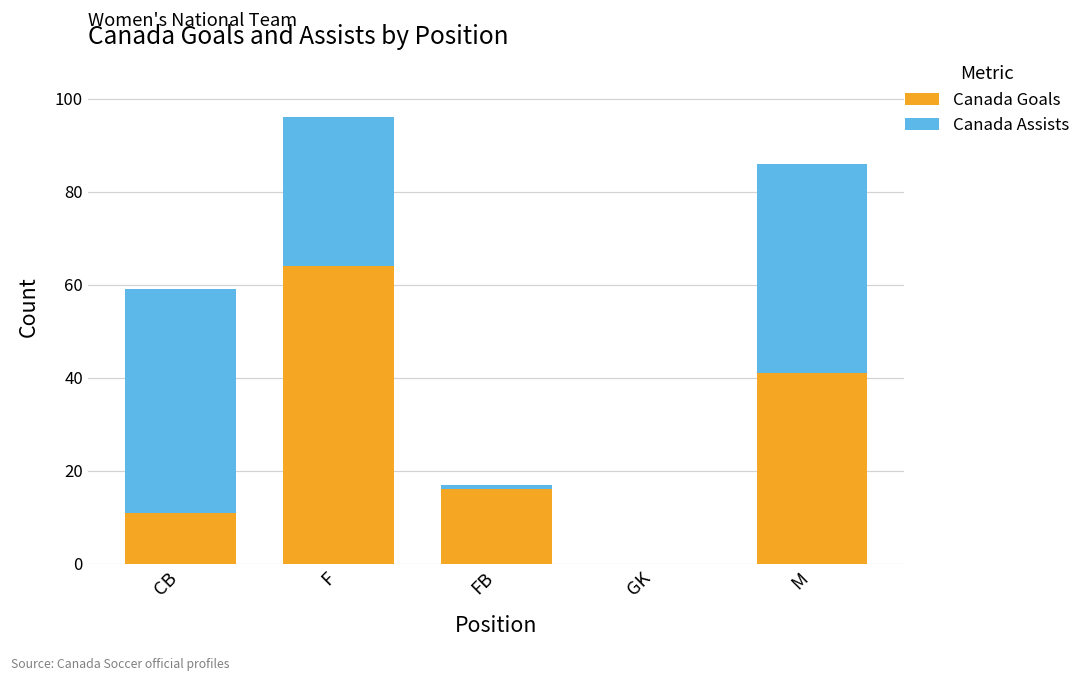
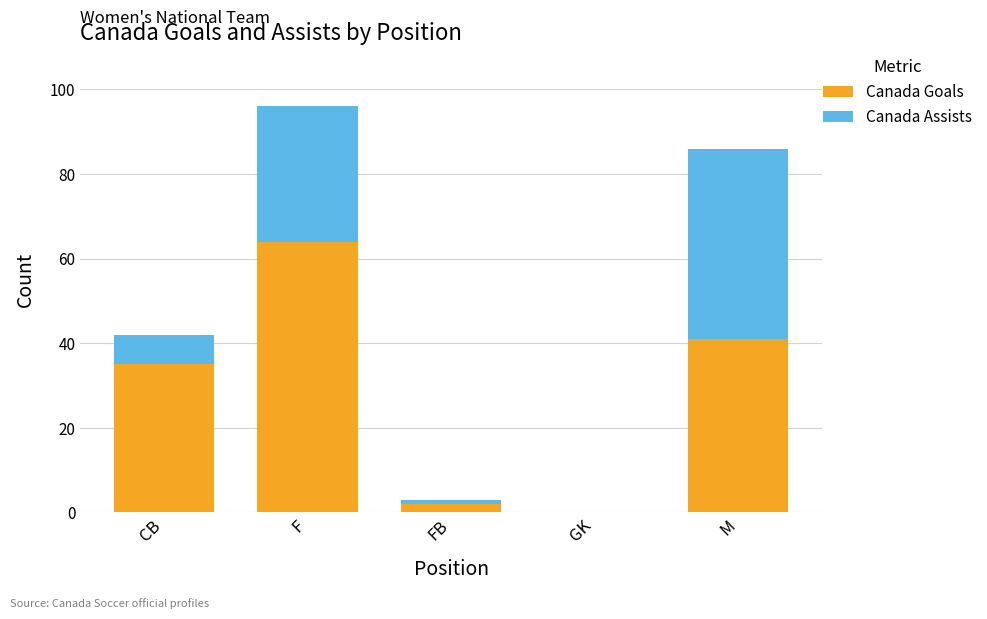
Canada Goals, CB: 11 -> 35
Canada Assists, CB: 48 -> 7
Canada Goals, FB: 16 -> 2
